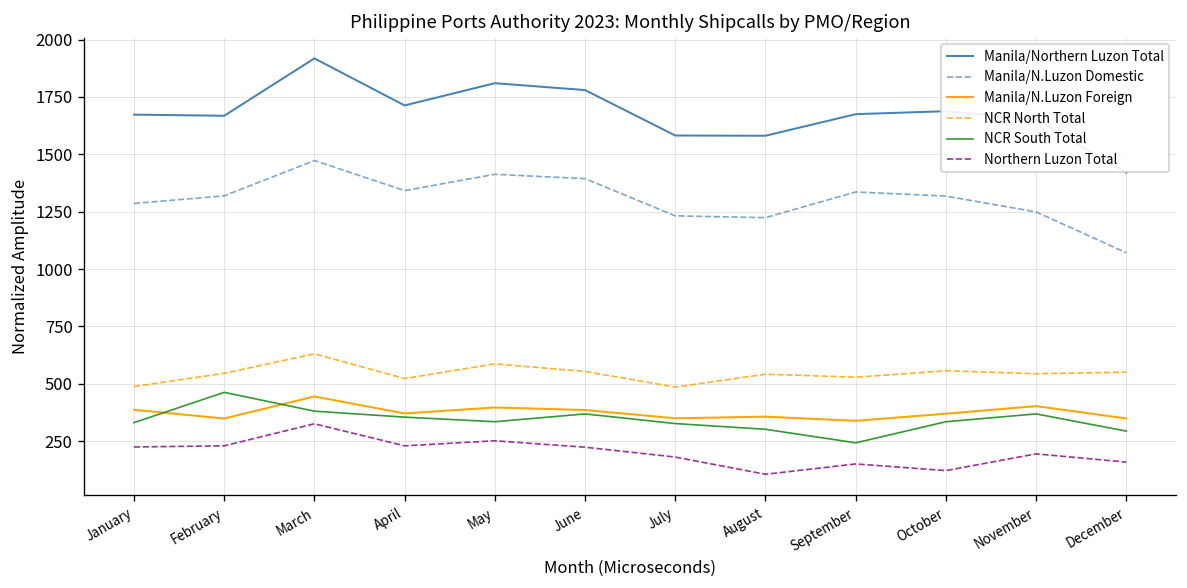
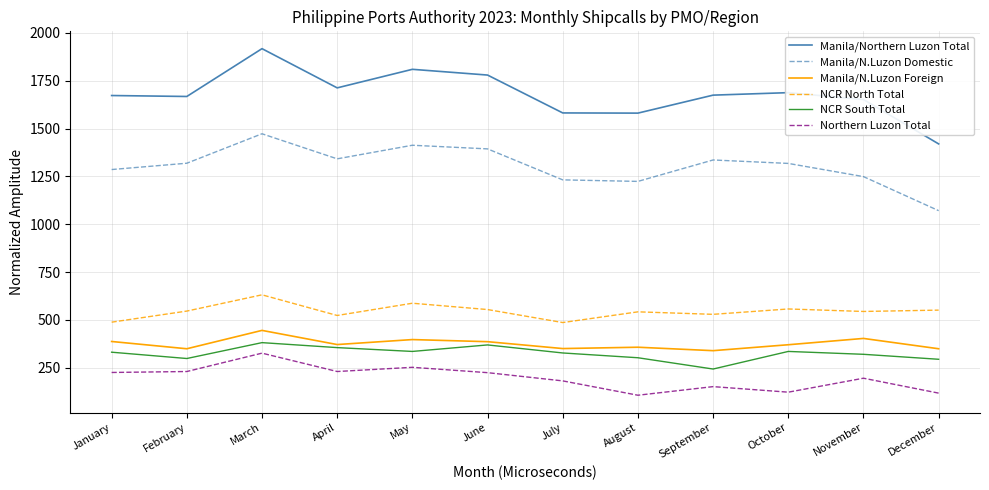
NCR South Total, February: 460 -> 300
NCR South Total, November: 370 -> 320
Northern Luzon Total, December: 160 -> 120
